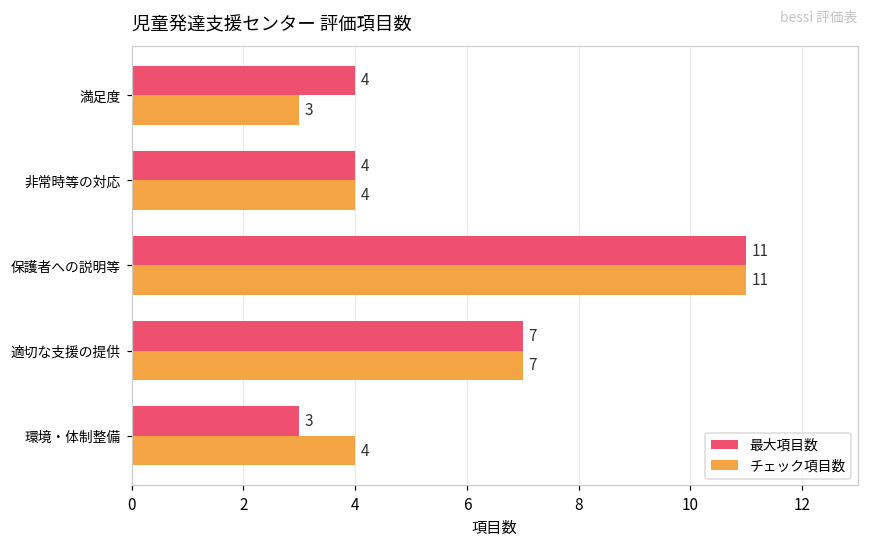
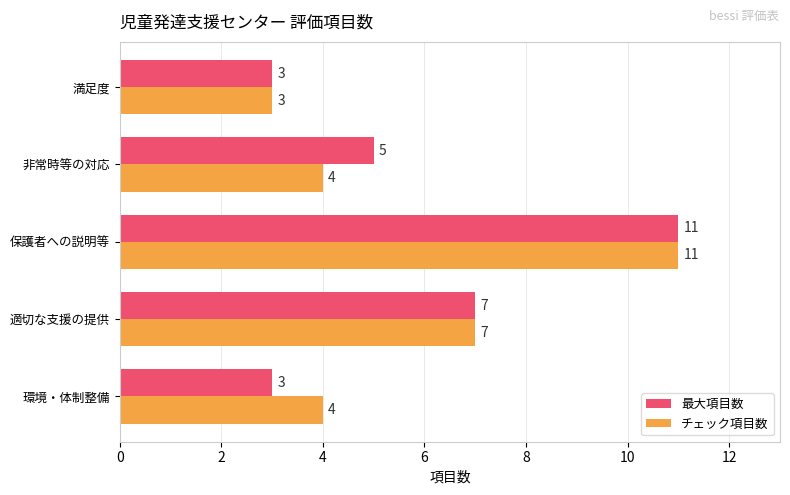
最大項目数, 満足度: 4 -> 3
最大項目数, 非常時等の対応: 4 -> 5
